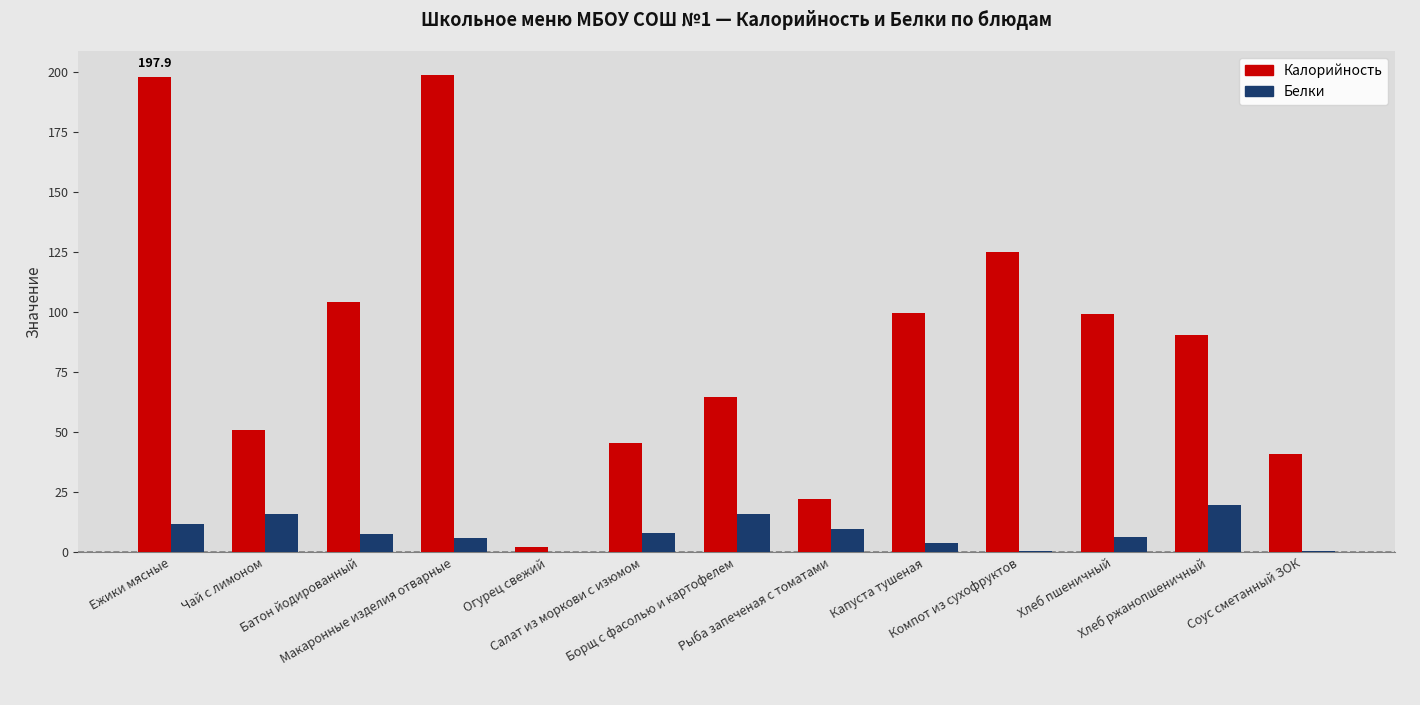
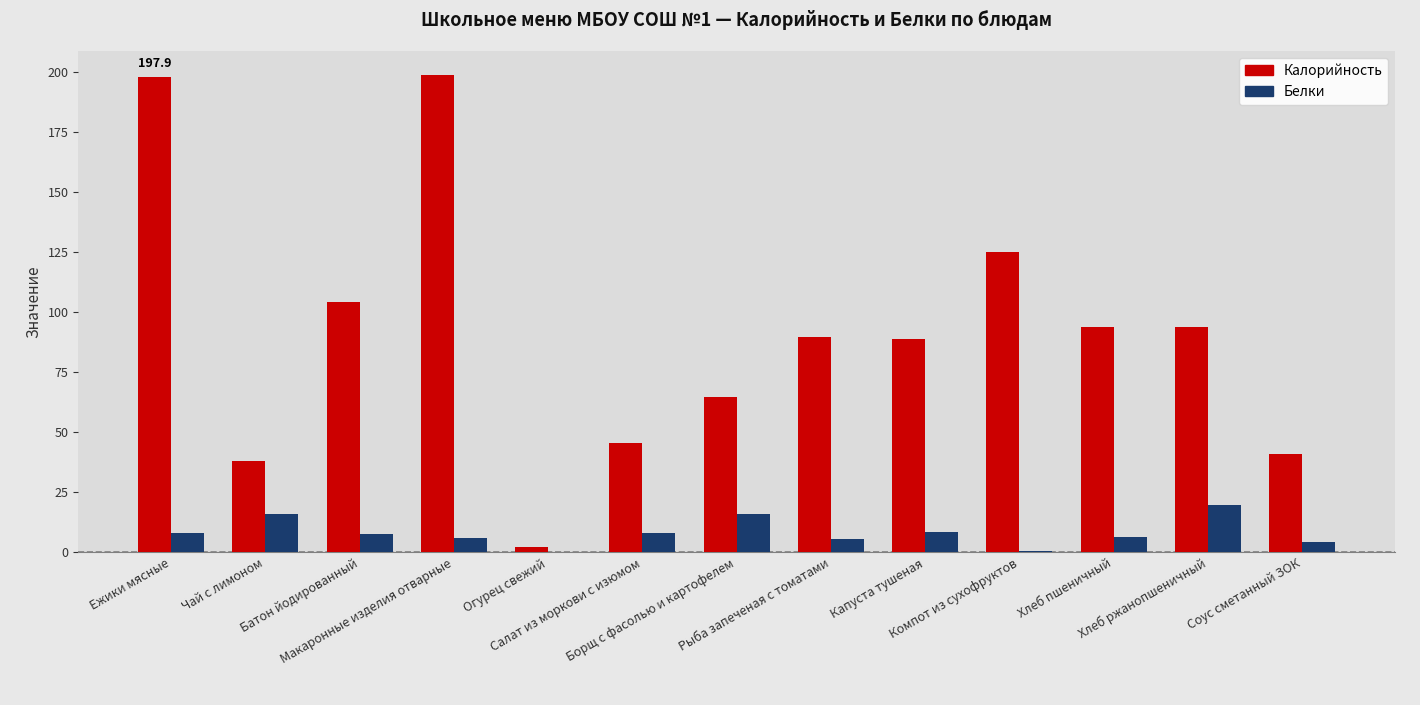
Белки, Ежики мясные: 12 -> 8
Калорийность, Чай с лимоном: 51 -> 38
Калорийность, Рыба запеченая с томатами: 22 -> 90
Белки, Рыба запеченая с томатами: 10 -> 5
Калорийность, Капуста тушеная: 100 -> 89
Белки, Капуста тушеная: 4 -> 8
Калорийность, Хлеб пшеничный: 99 -> 94
Калорийность, Хлеб ржанопшеничный: 90 -> 94
Белки, Соус сметанный ЗОК: 1 -> 4
